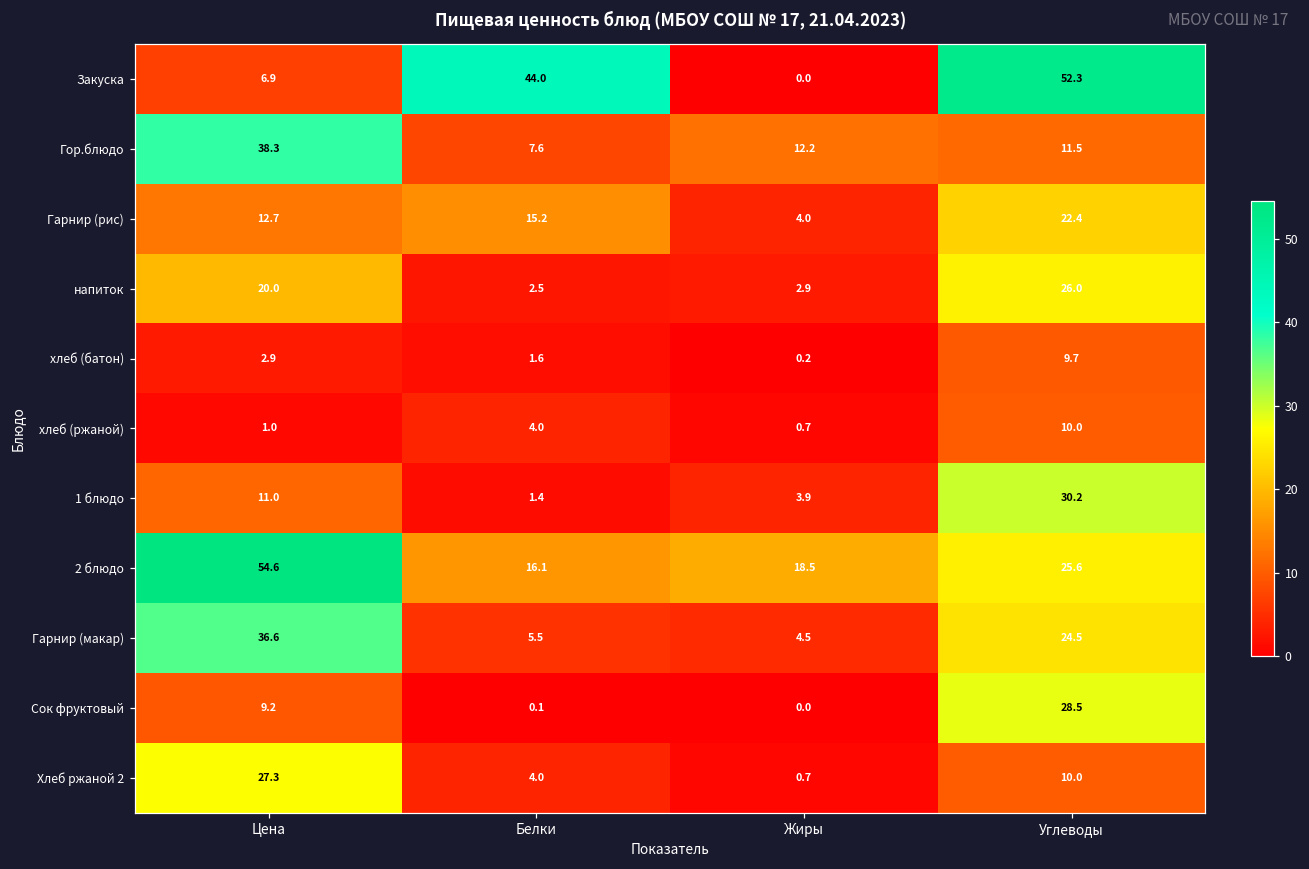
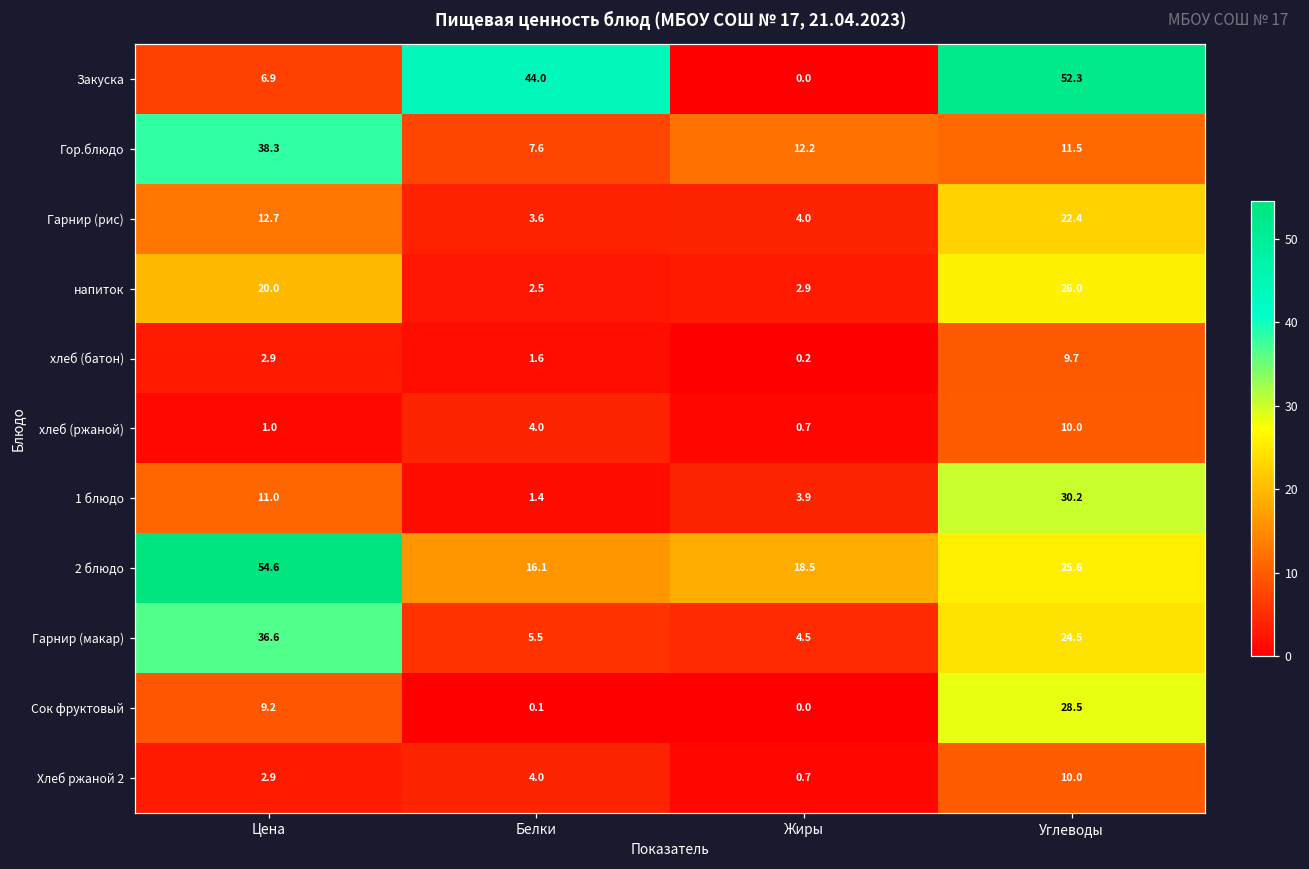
Гарнир (рис), Белки: 15.2 -> 3.6
Хлеб ржаной 2, Цена: 27.3 -> 2.9
